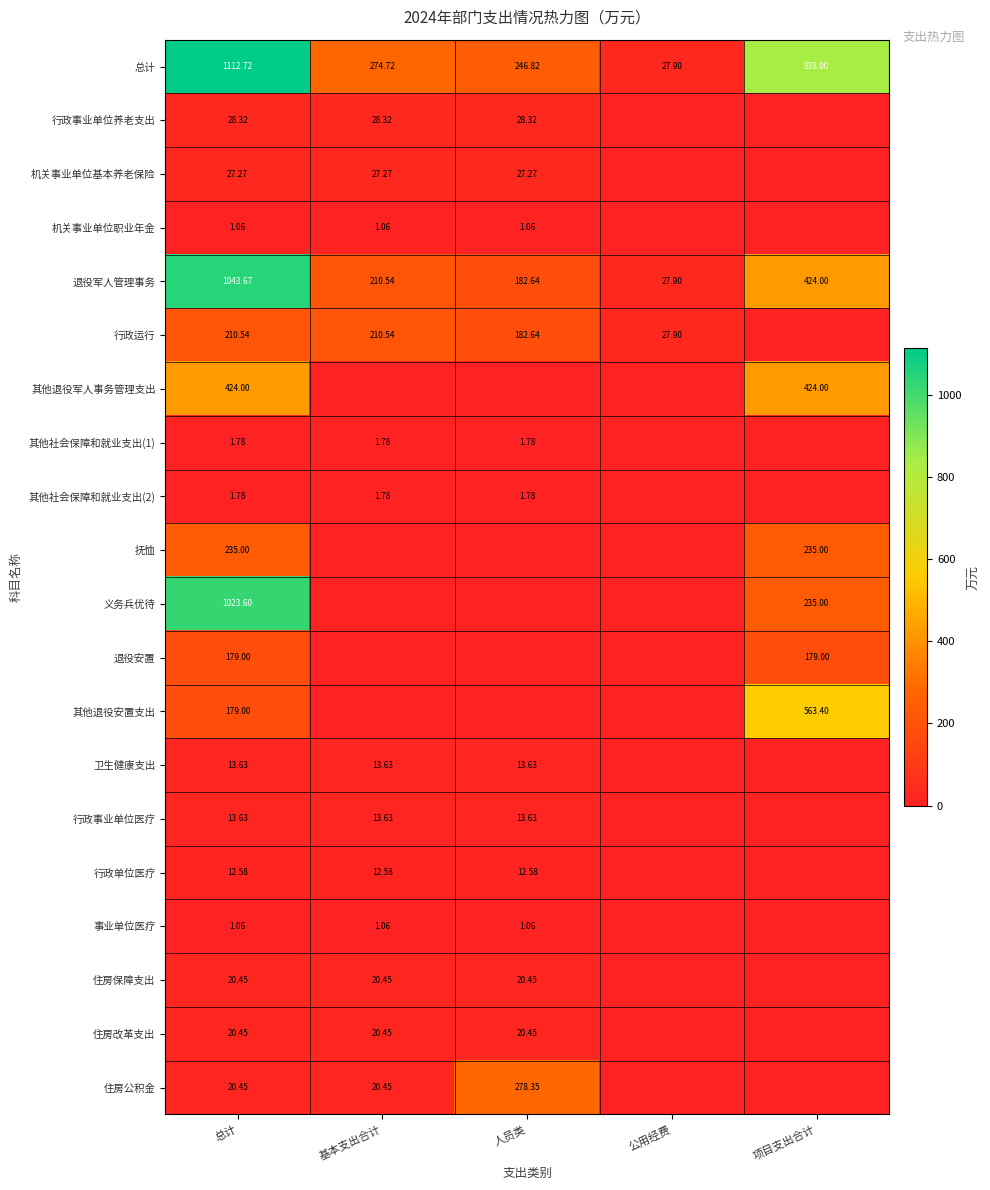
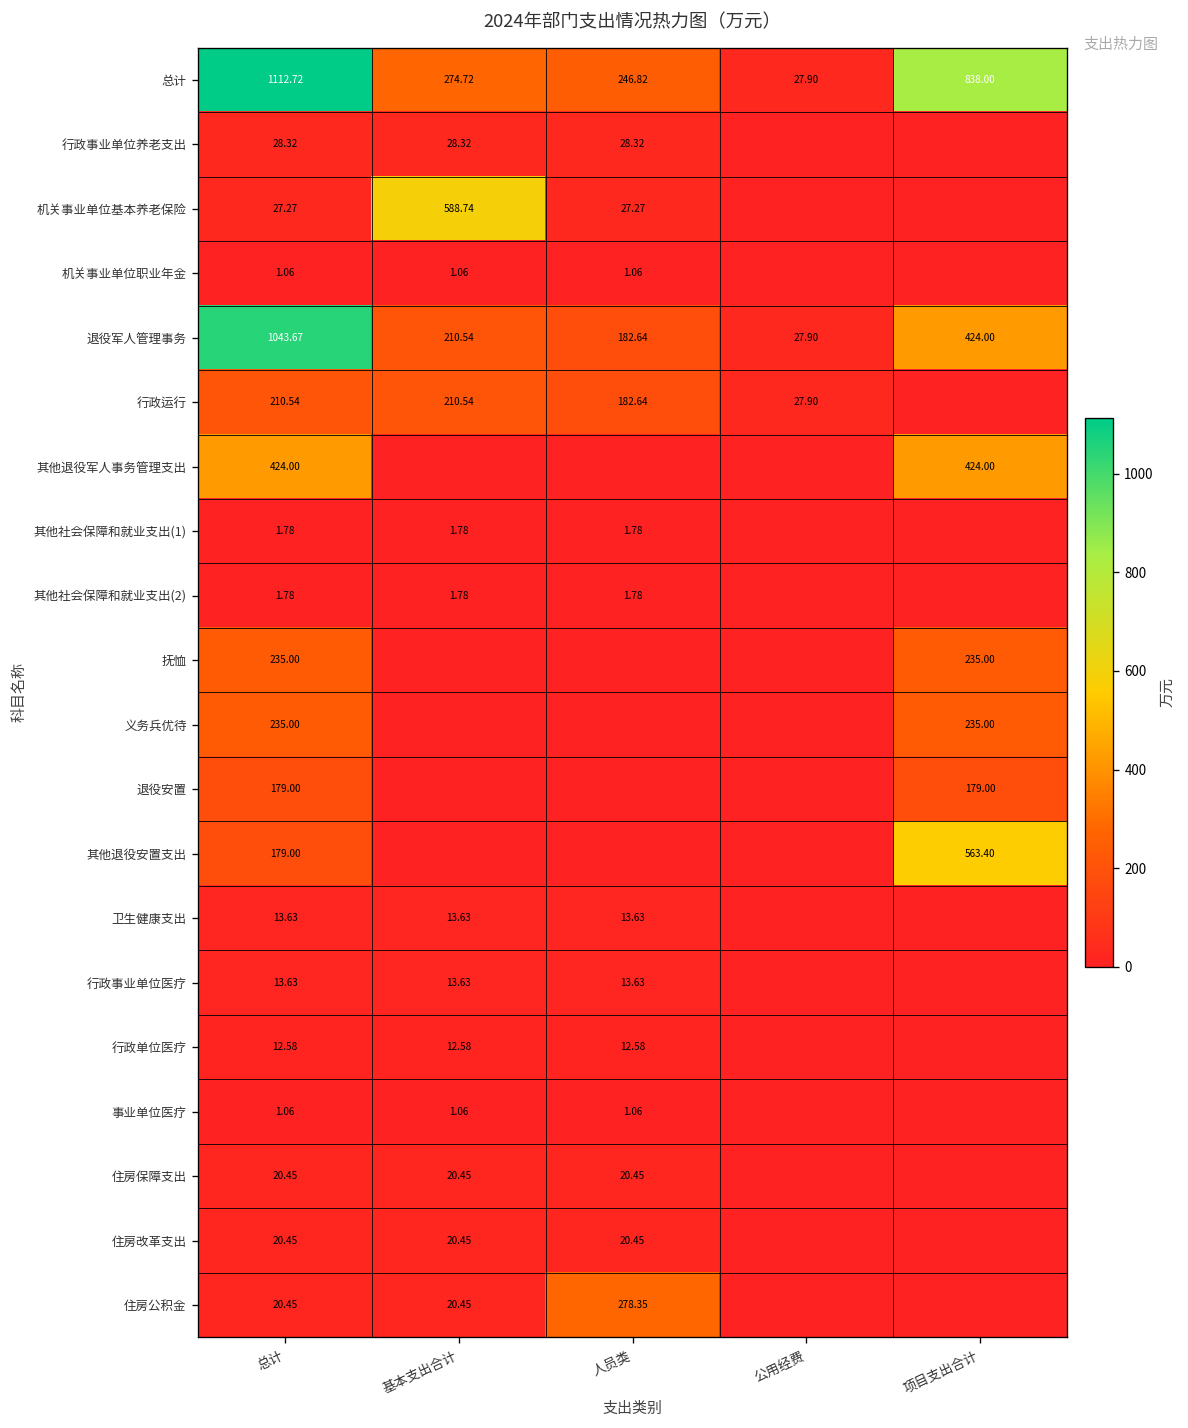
机关事业单位基本养老保险, 基本支出合计: 27.27 -> 588.74
义务兵优待, 总计: 1023.60 -> 235.00
